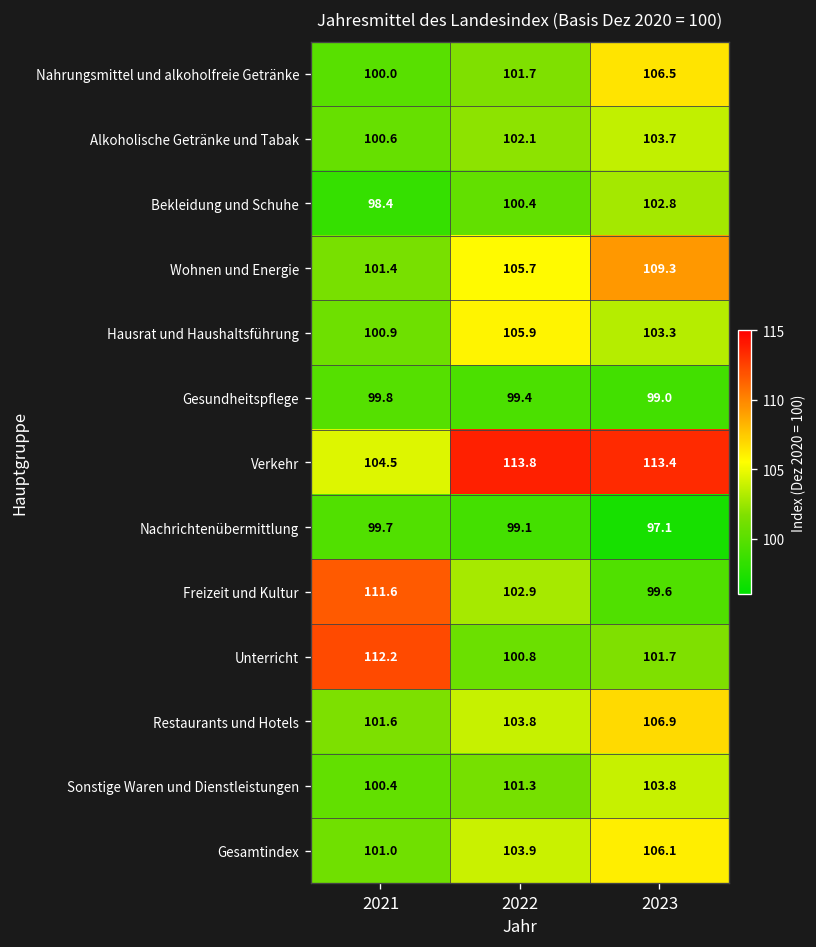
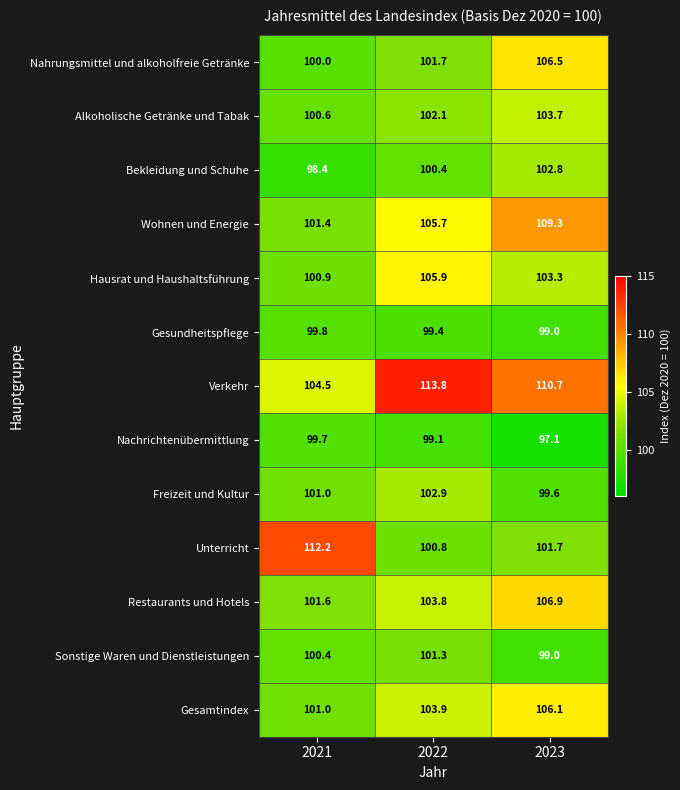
Verkehr, 2023: 113.4 -> 110.7
Freizeit und Kultur, 2021: 111.6 -> 101.0
Sonstige Waren und Dienstleistungen, 2023: 103.8 -> 99.0
